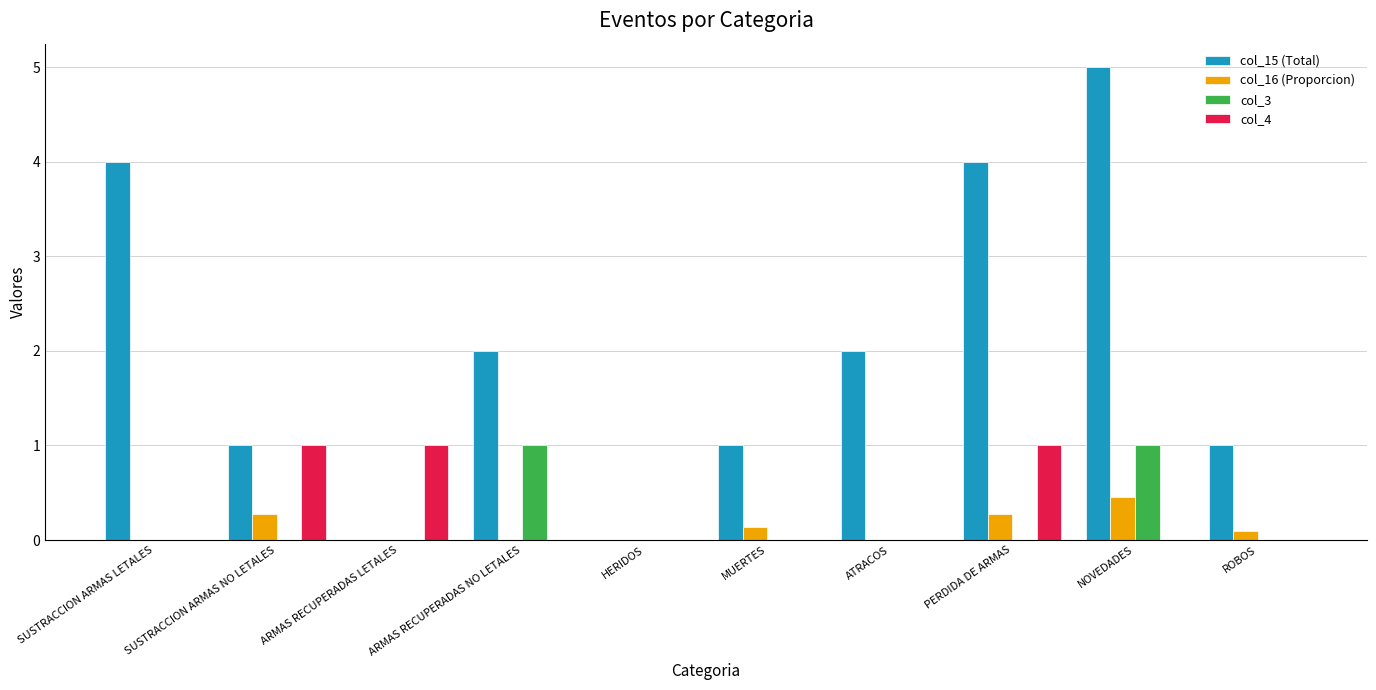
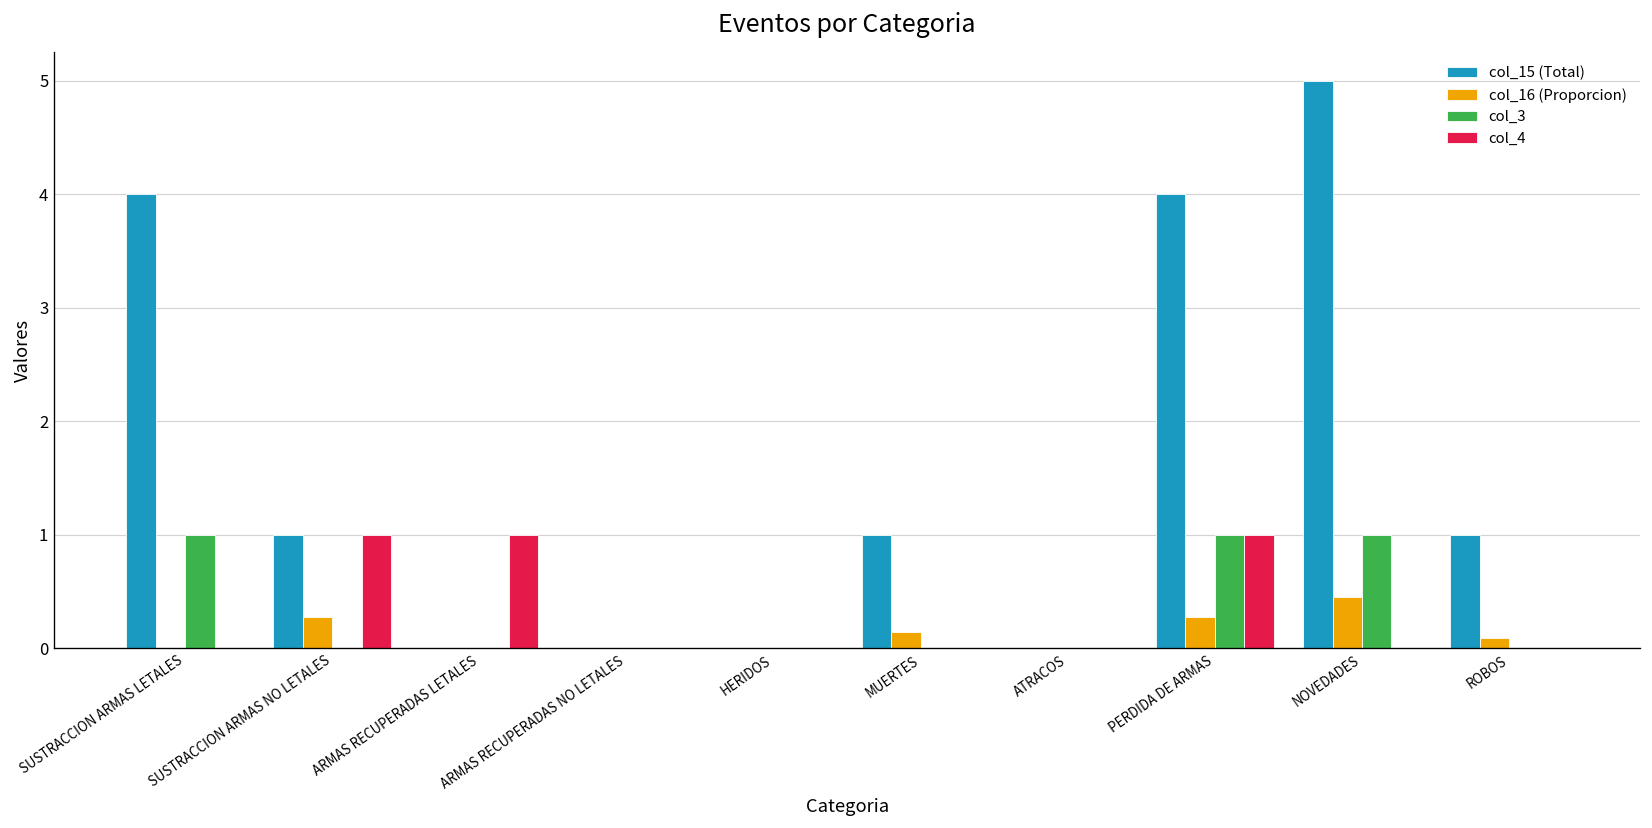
col_3, SUSTRACCION ARMAS LETALES: 0 -> 1
col_15 (Total), ARMAS RECUPERADAS NO LETALES: 2 -> 0
col_3, ARMAS RECUPERADAS NO LETALES: 1 -> 0
col_15 (Total), ATRACOS: 2 -> 0
col_3, PERDIDA DE ARMAS: 0 -> 1
